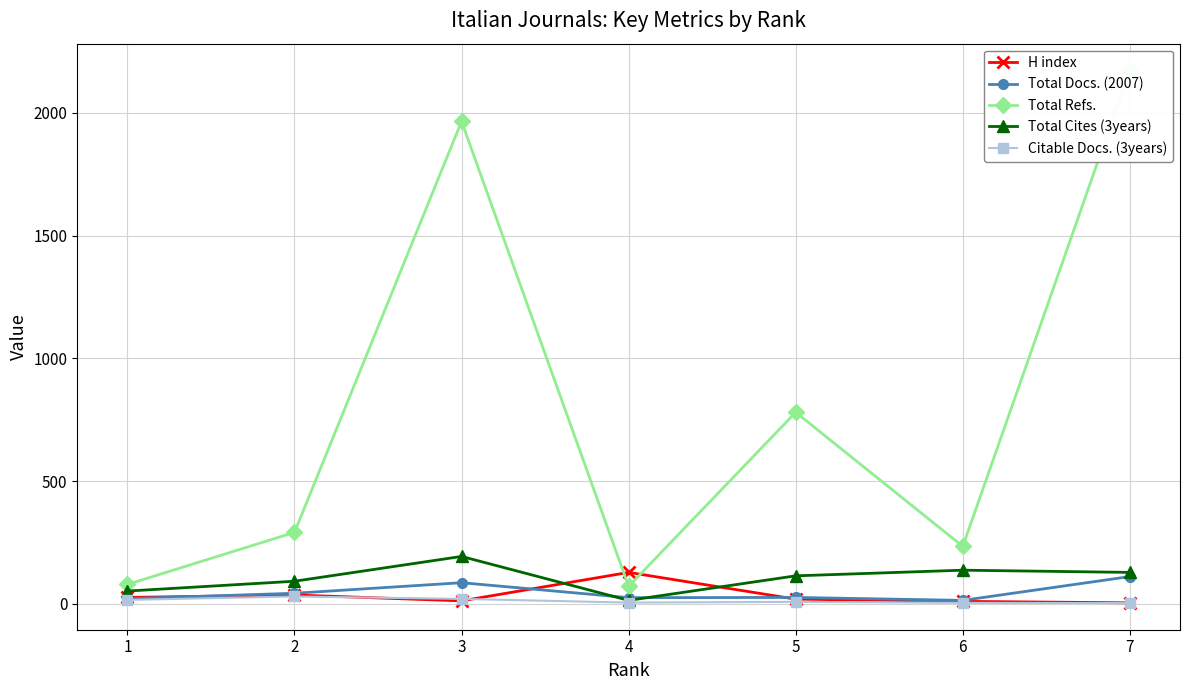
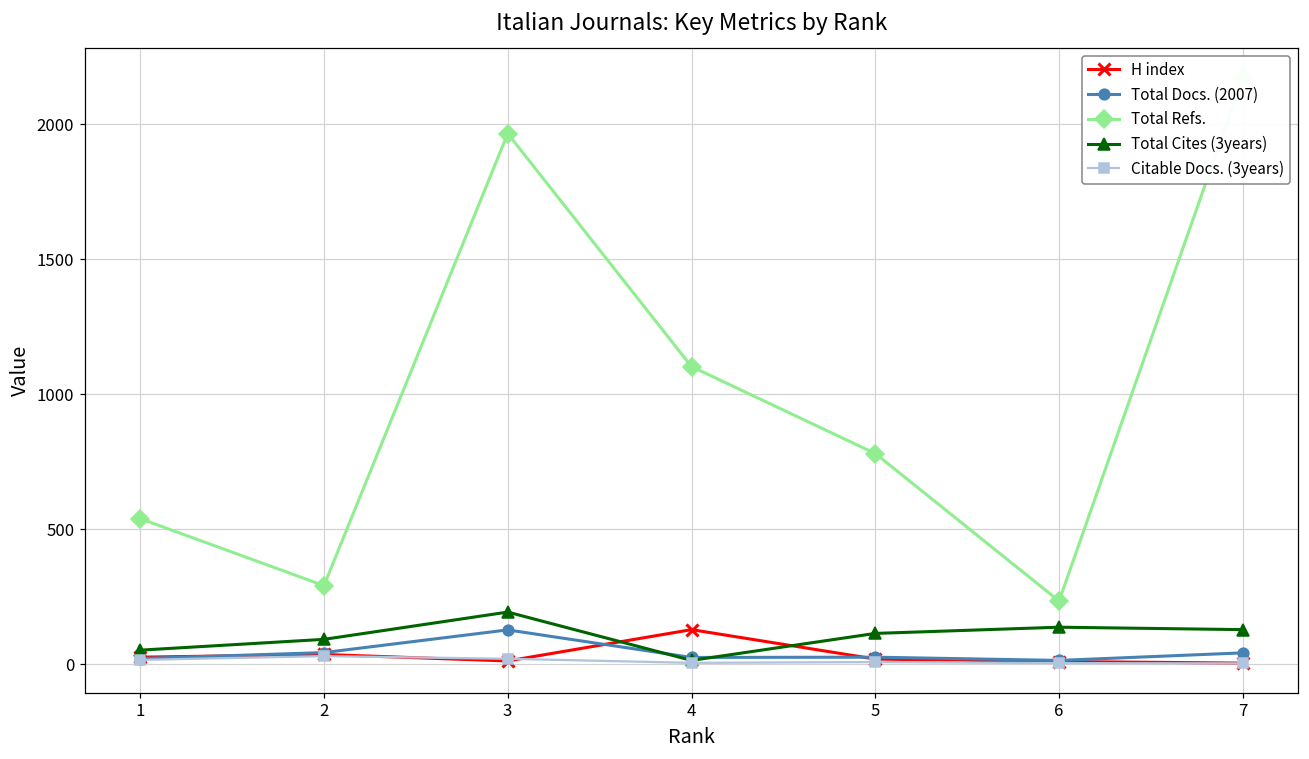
Total Refs., 1: 80 -> 540
Total Docs. (2007), 3: 90 -> 130
Total Refs., 4: 70 -> 1100
Total Docs. (2007), 7: 110 -> 40
